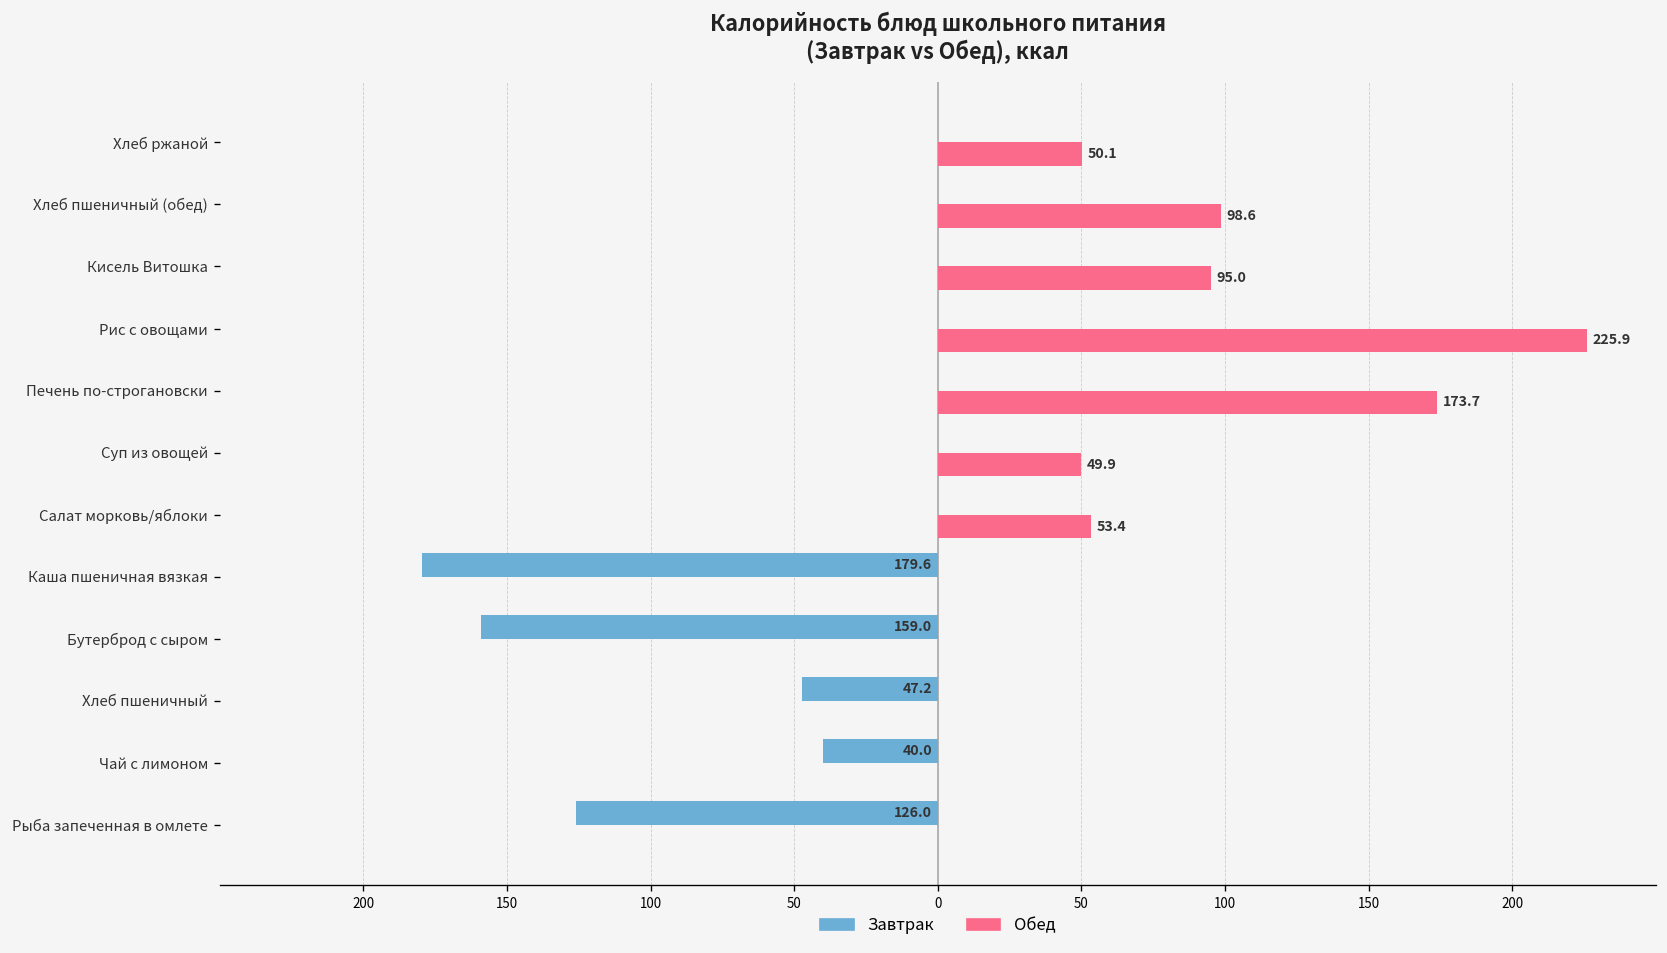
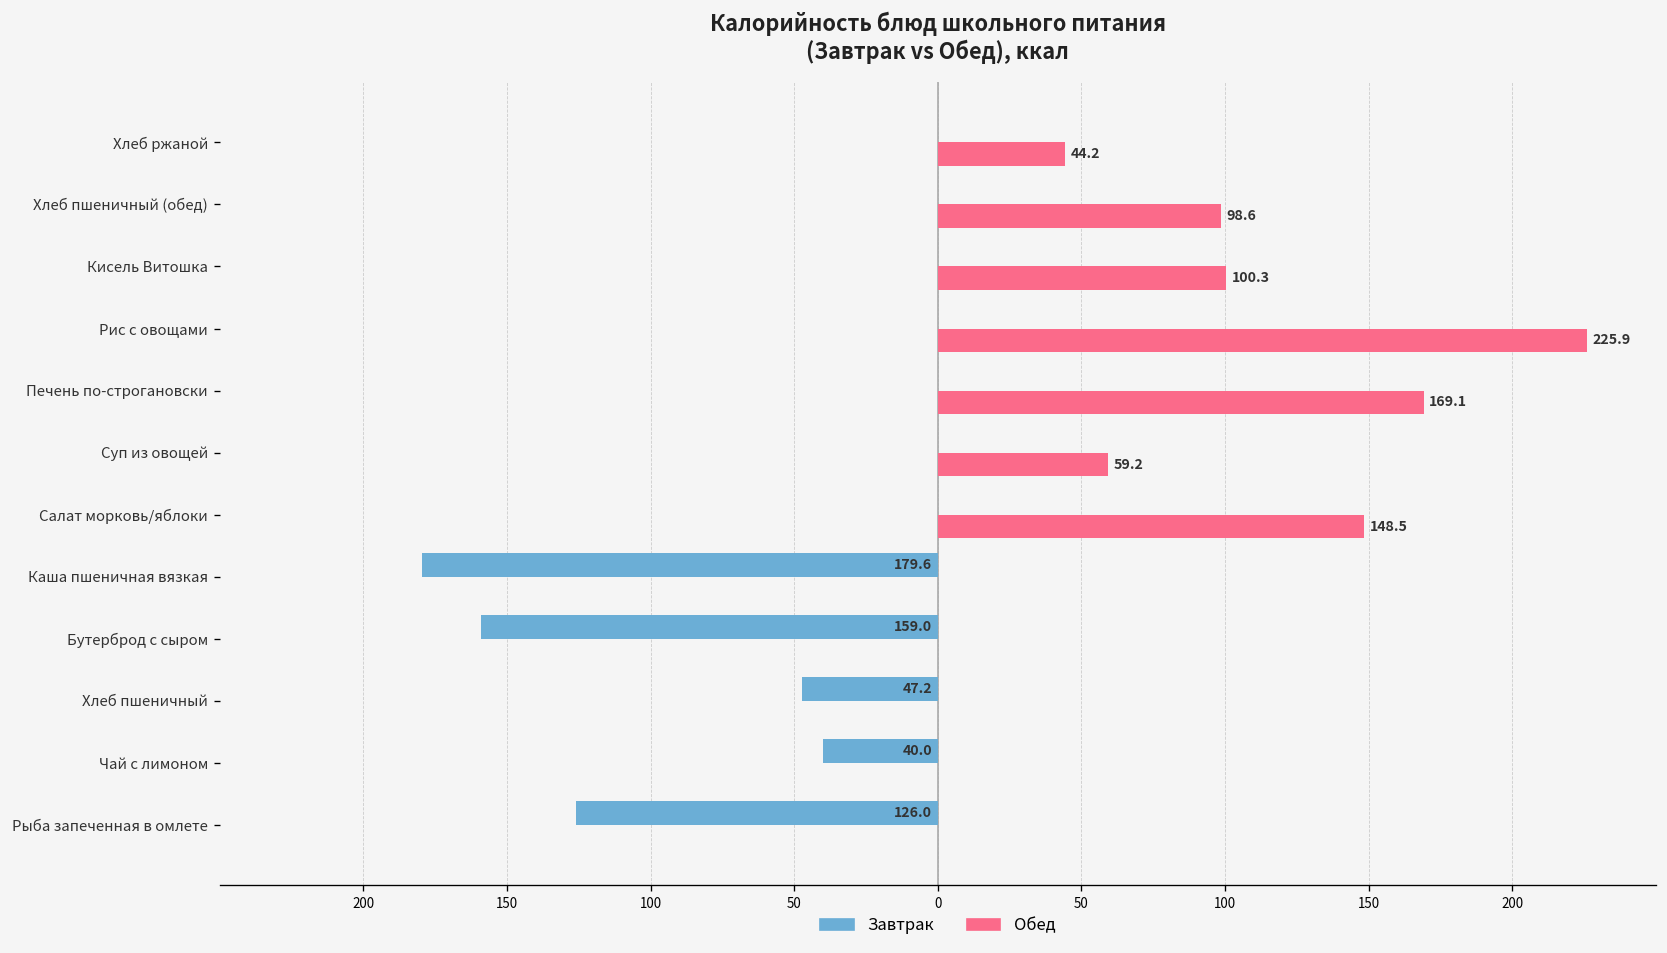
Обед, Хлеб ржаной: 50.1 -> 44.2
Обед, Кисель Витошка: 95.0 -> 100.3
Обед, Печень по-строгановски: 173.7 -> 169.1
Обед, Суп из овощей: 49.9 -> 59.2
Обед, Салат морковь/яблоки: 53.4 -> 148.5
